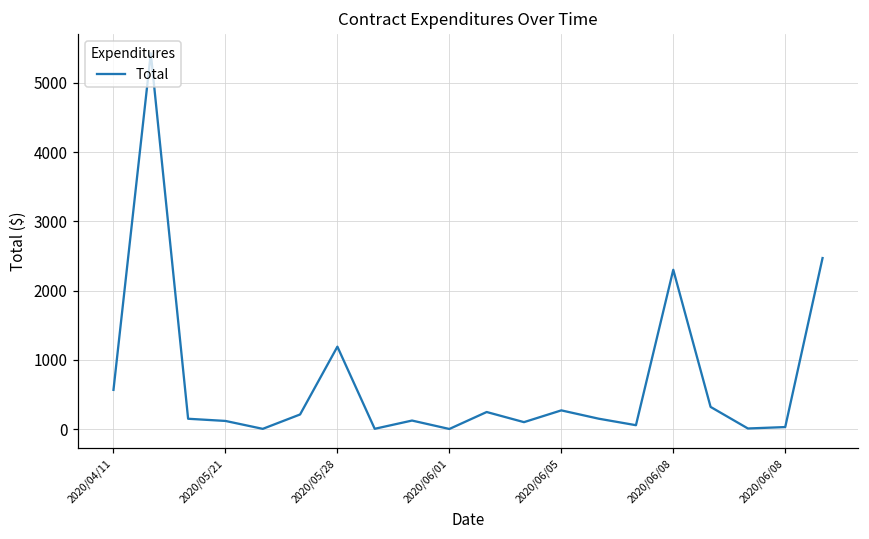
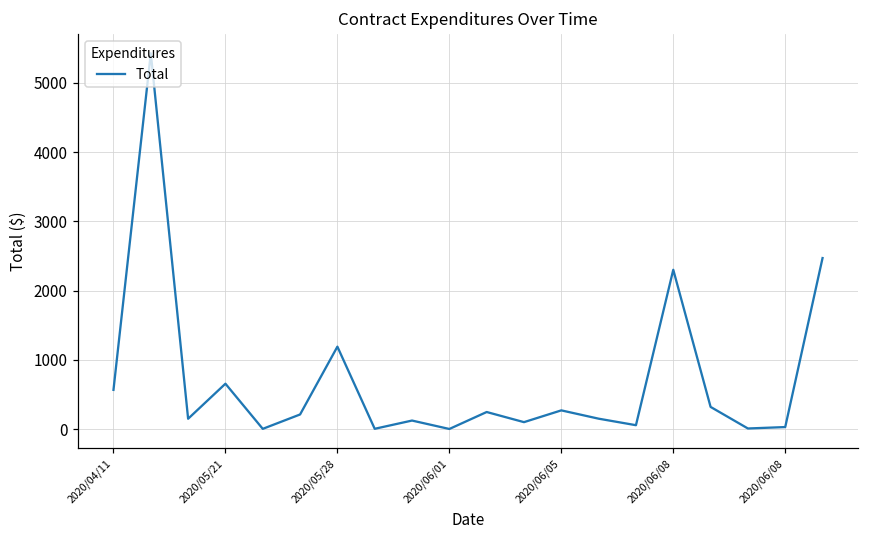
2020/05/21: 100 -> 700
